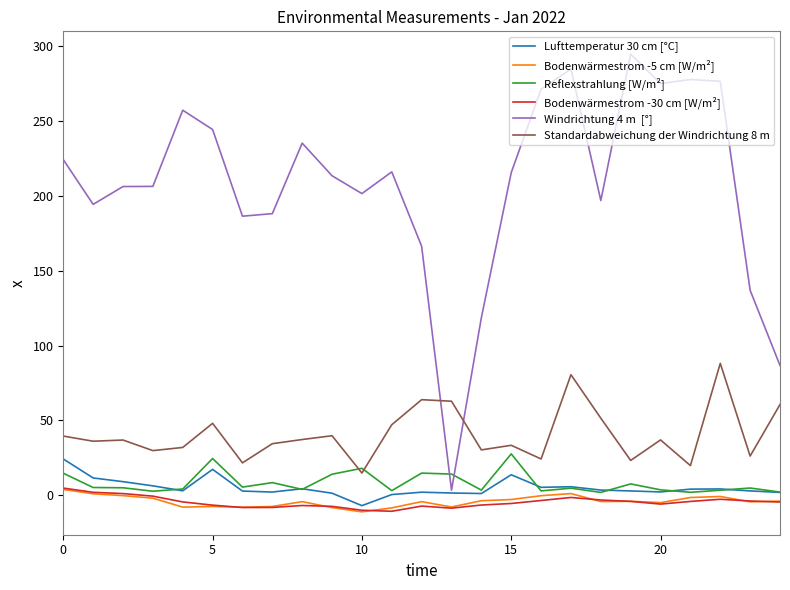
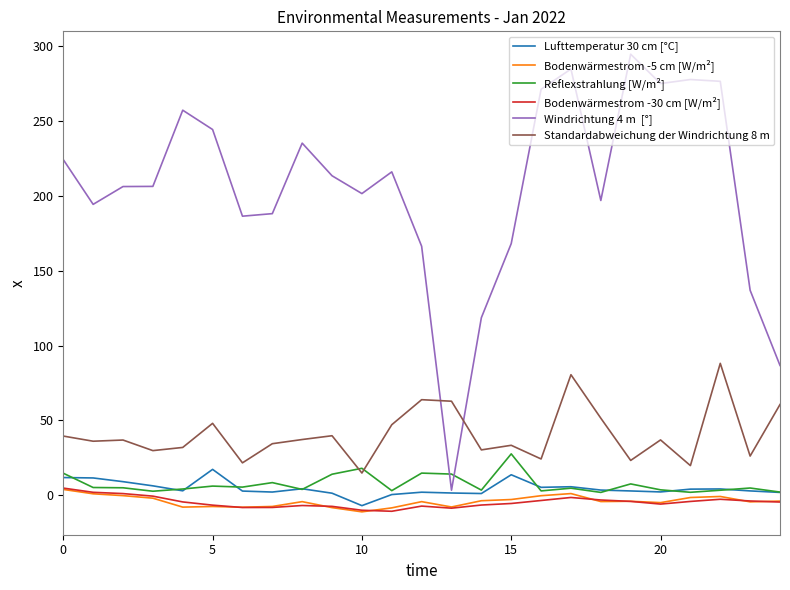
Lufttemperatur 30 cm [°C], 0: 24 -> 12
Reflexstrahlung [W/m²], 5: 25 -> 6
Windrichtung 4 m [°], 15: 216 -> 168
